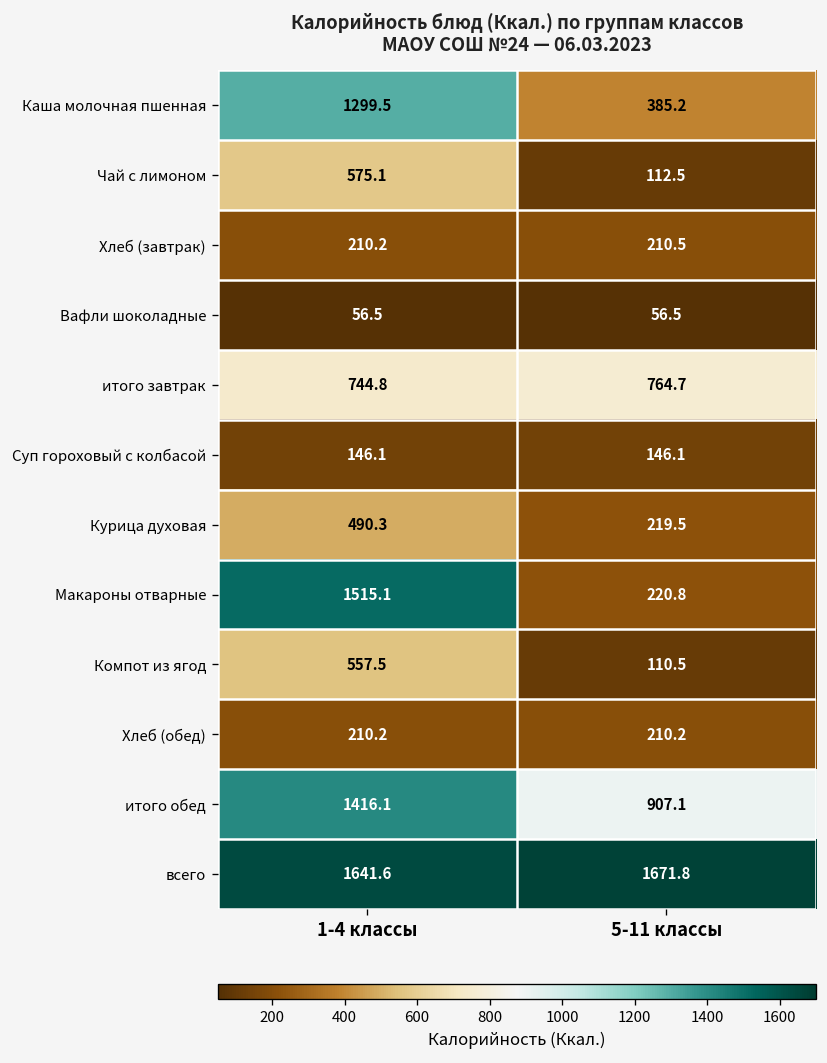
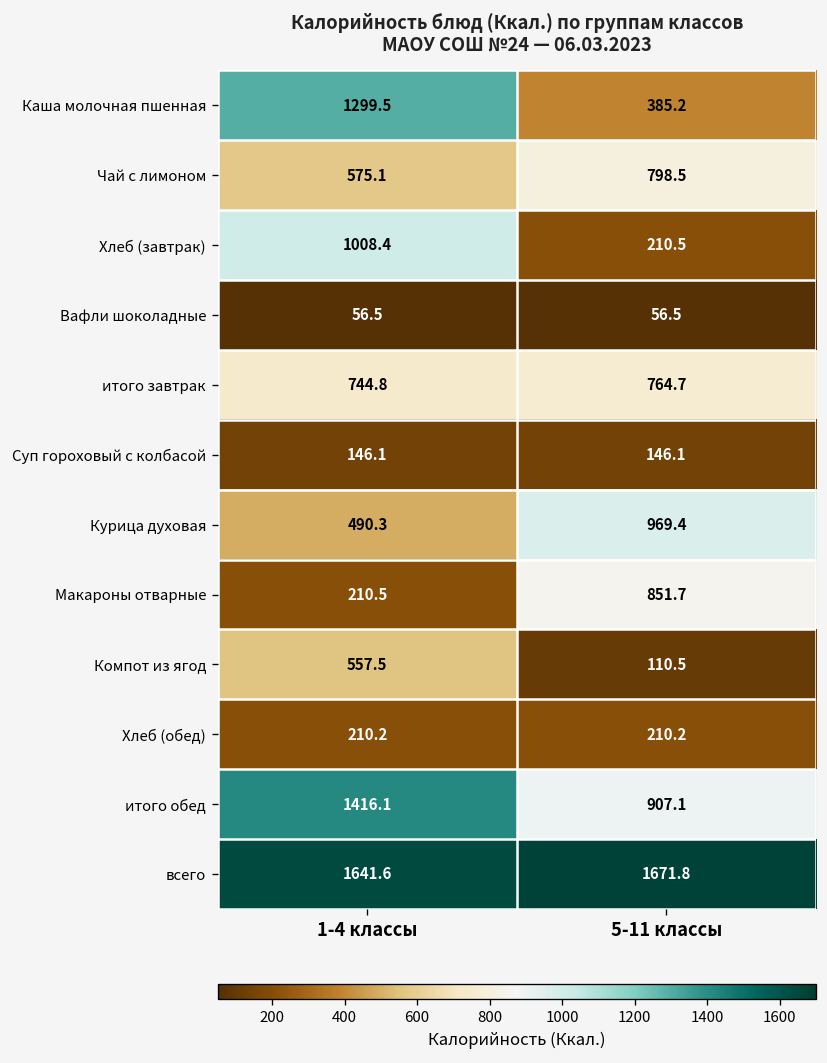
Чай с лимоном, 5-11 классы: 112.5 -> 798.5
Хлеб (завтрак), 1-4 классы: 210.2 -> 1008.4
Курица духовая, 5-11 классы: 219.5 -> 969.4
Макароны отварные, 1-4 классы: 1515.1 -> 210.5
Макароны отварные, 5-11 классы: 220.8 -> 851.7
